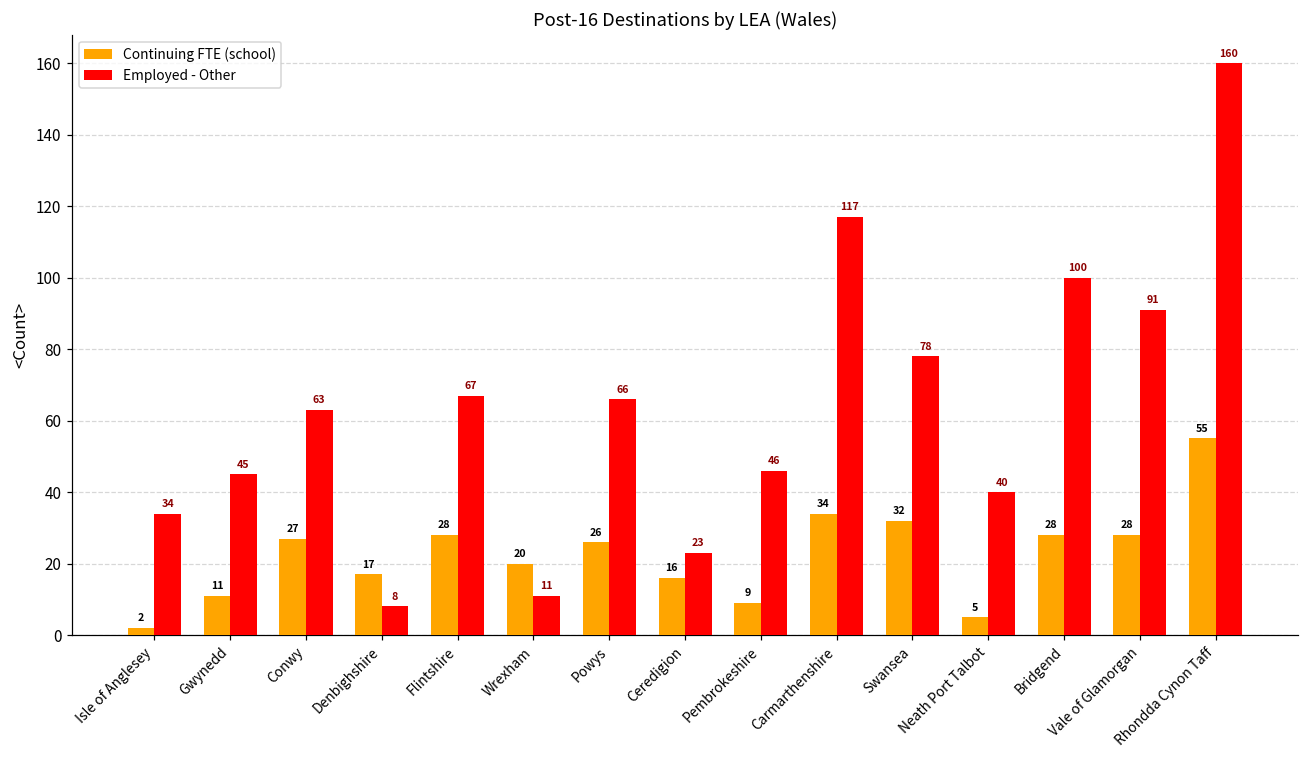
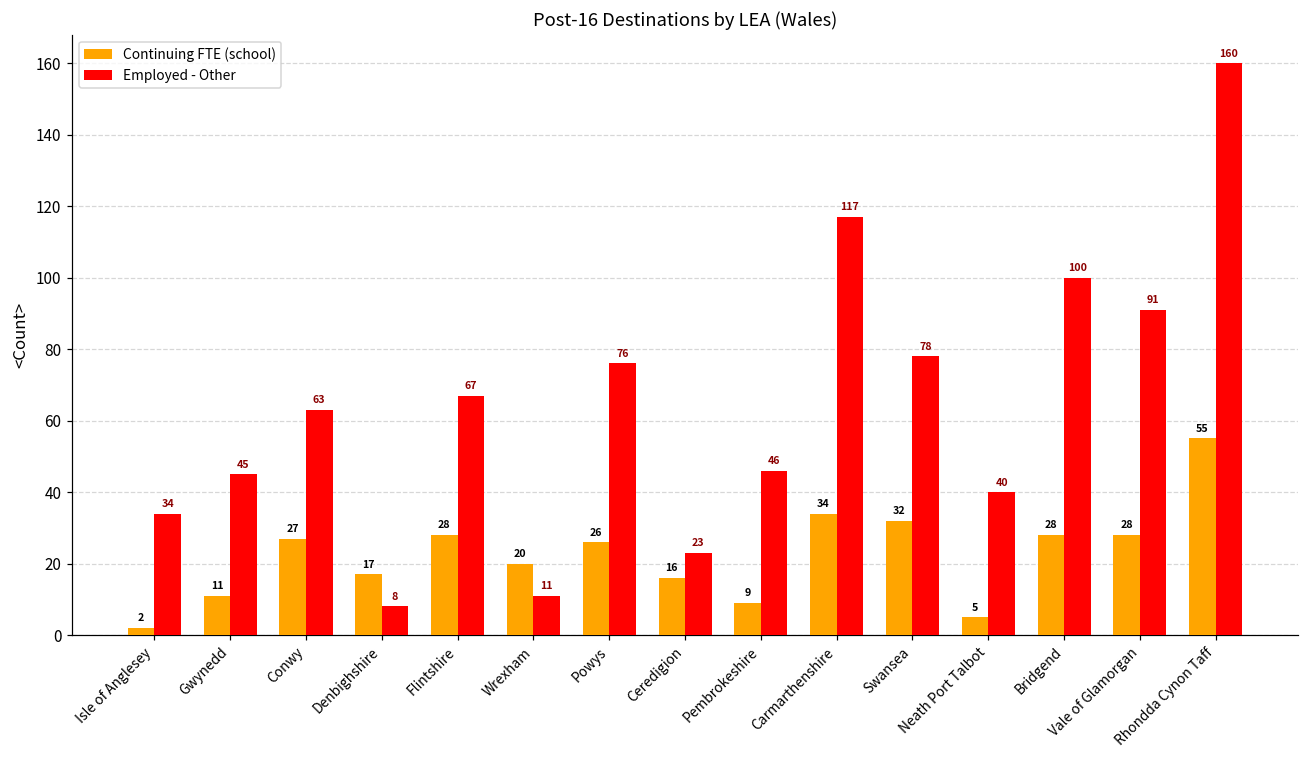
Employed - Other, Powys: 66 -> 76
